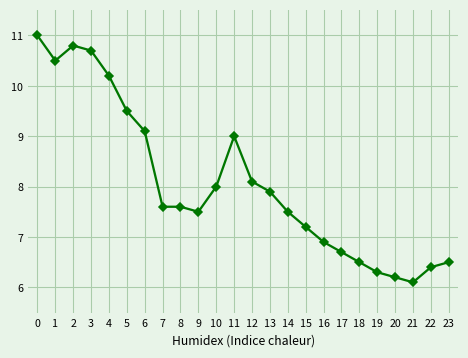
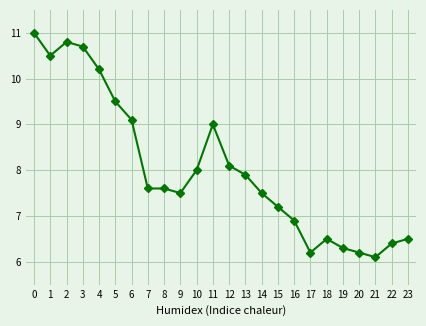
17: 6.7 -> 6.2
